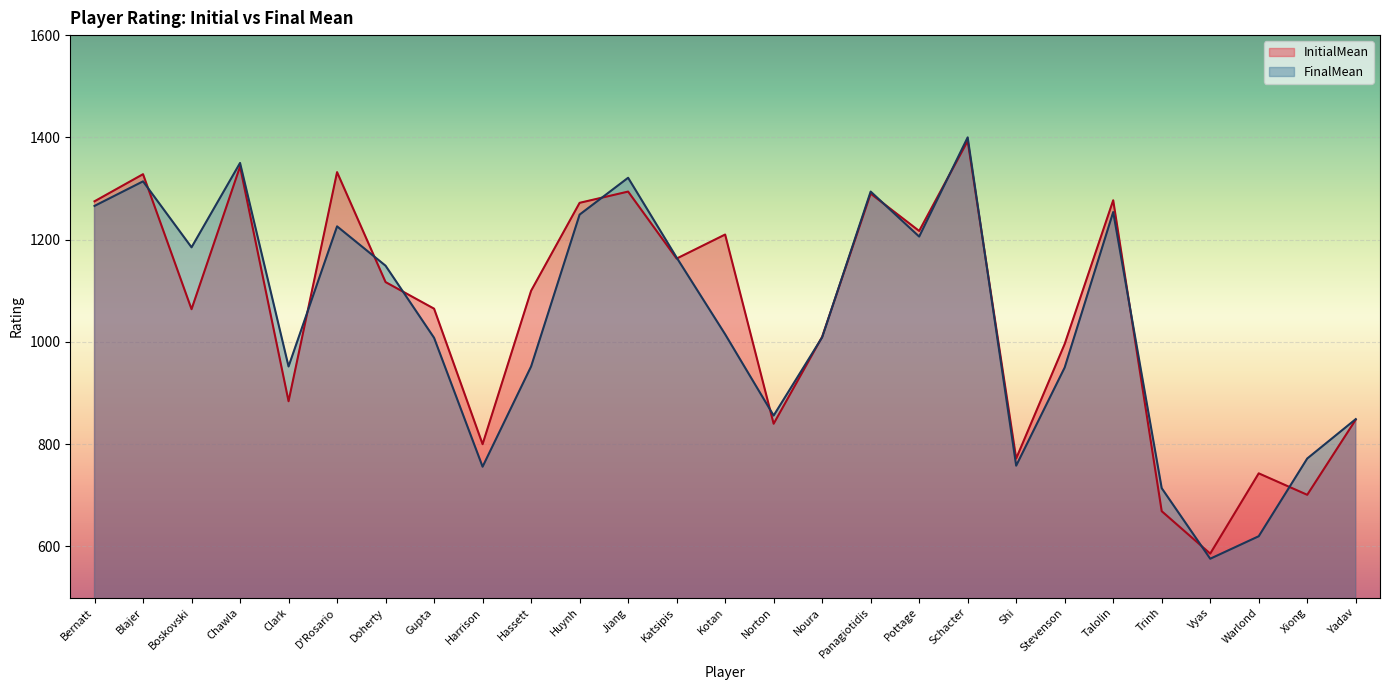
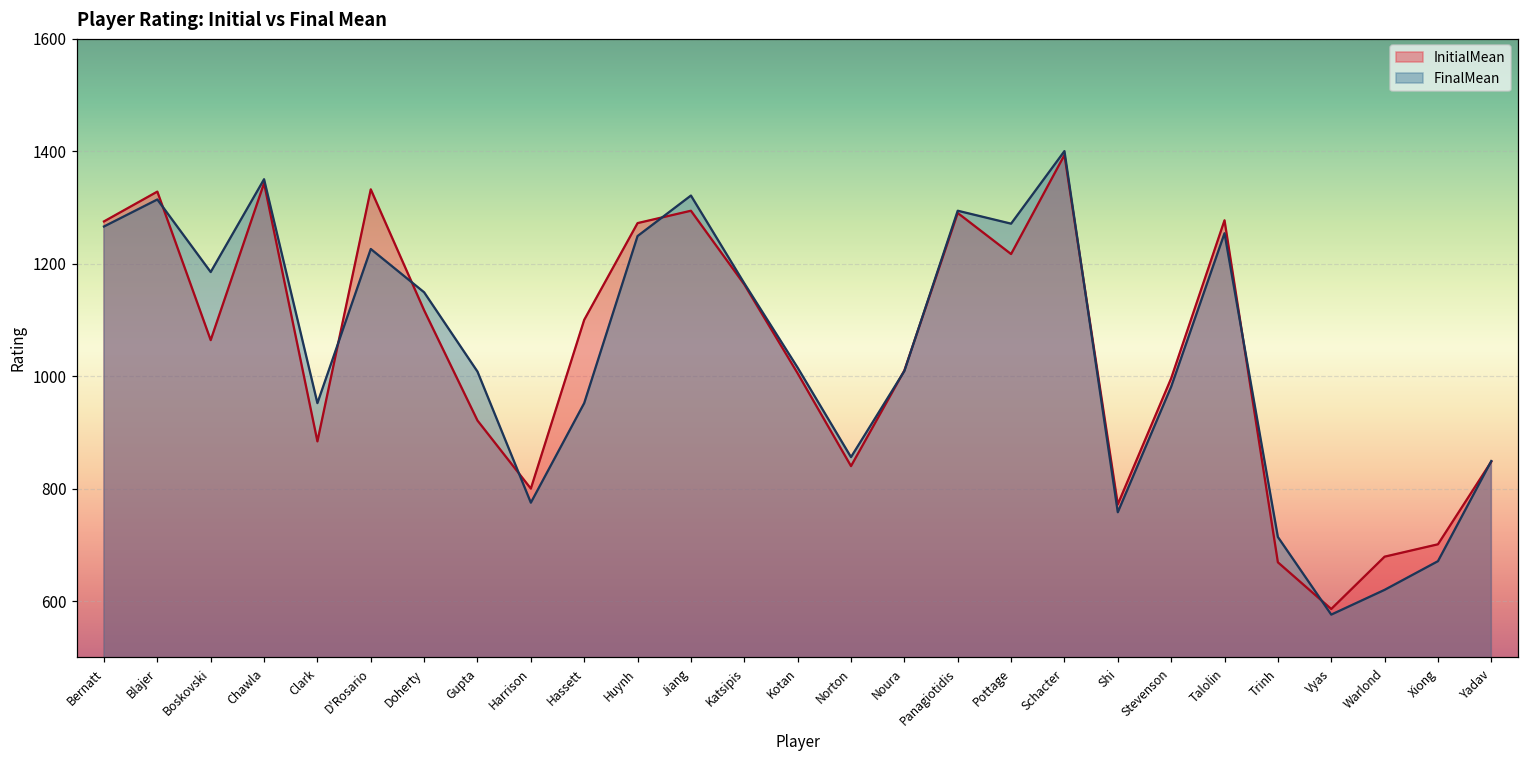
InitialMean, Gupta: 1070 -> 920
FinalMean, Harrison: 760 -> 780
InitialMean, Kotan: 1210 -> 1010
FinalMean, Pottage: 1210 -> 1270
FinalMean, Stevenson: 950 -> 980
InitialMean, Warlond: 740 -> 680
FinalMean, Xiong: 770 -> 670
